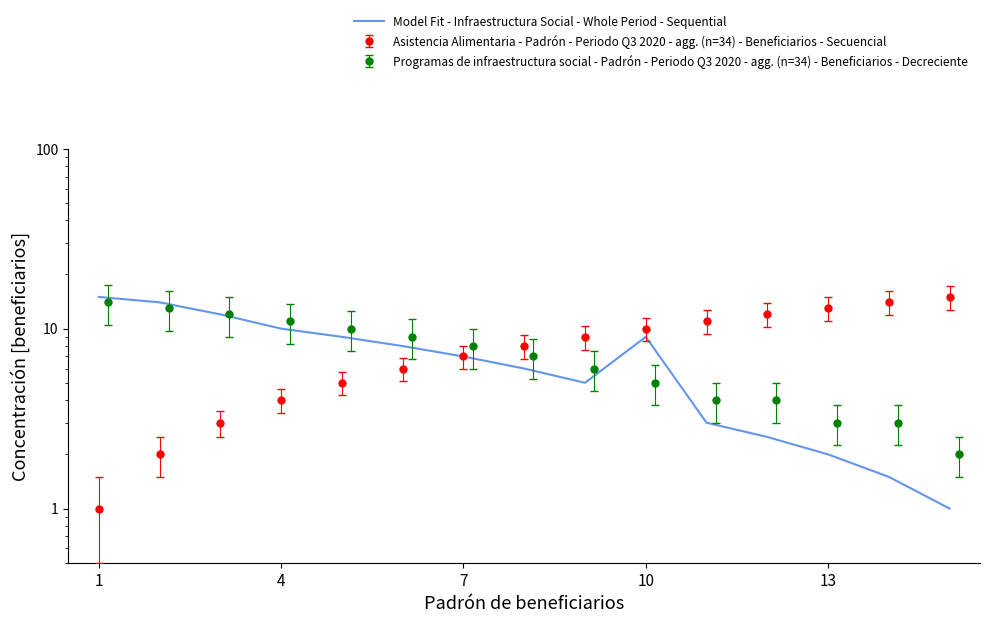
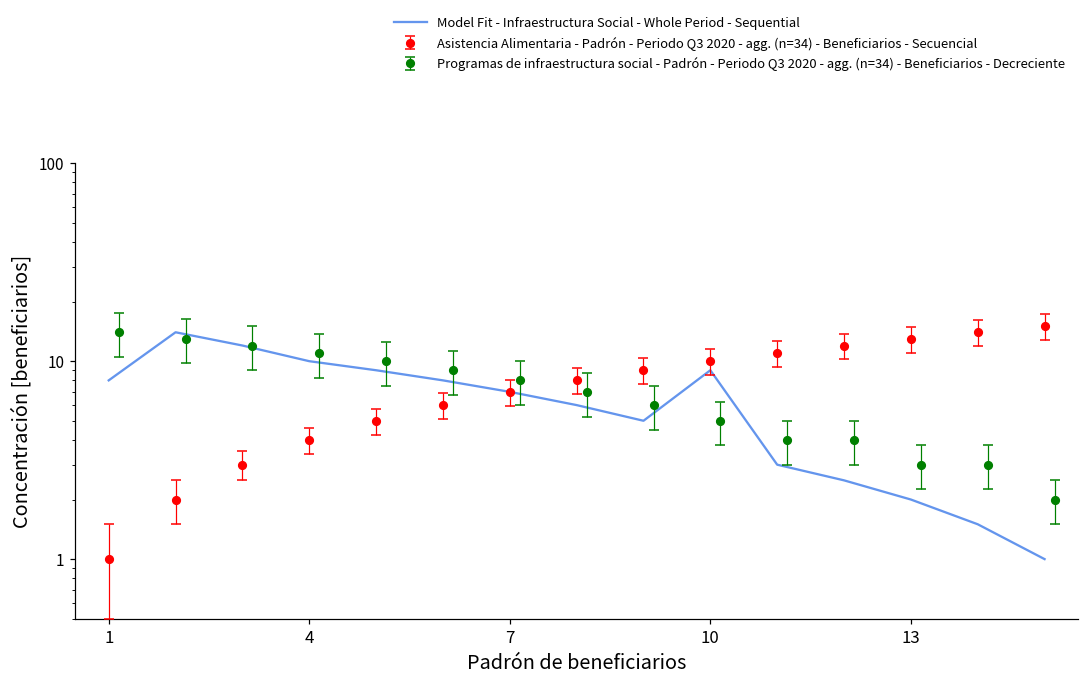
Model Fit - Infraestructura Social - Whole Period - Sequential, 1: 15 -> 8
